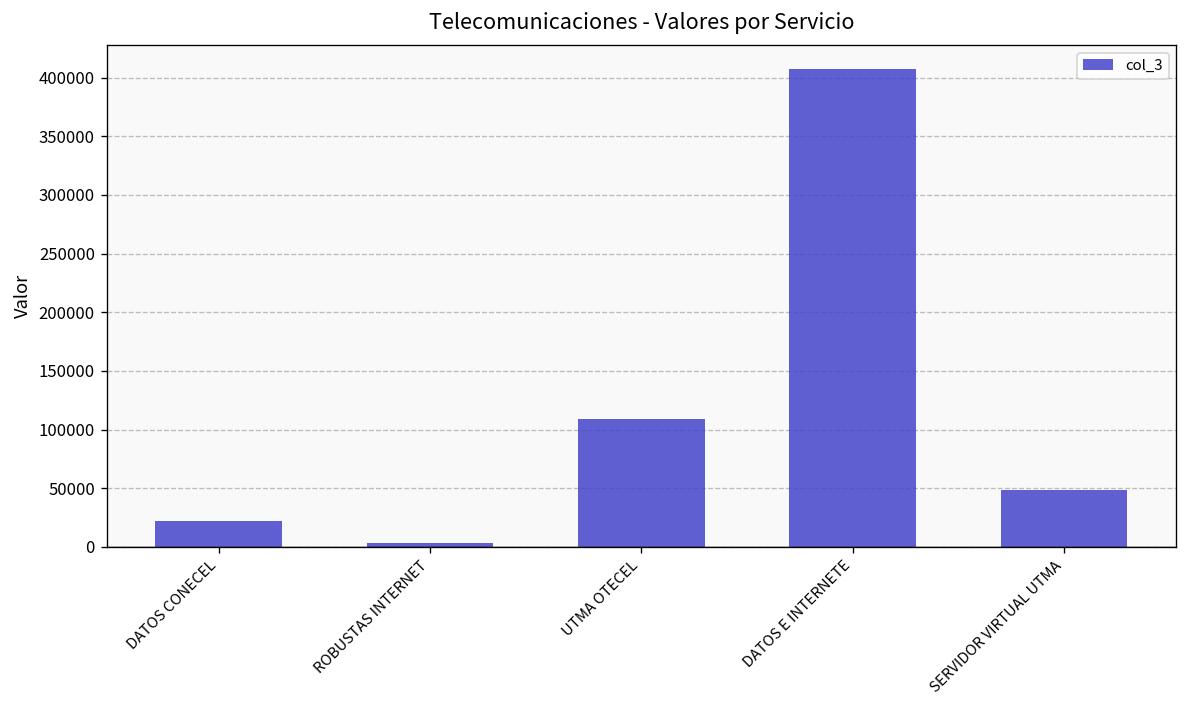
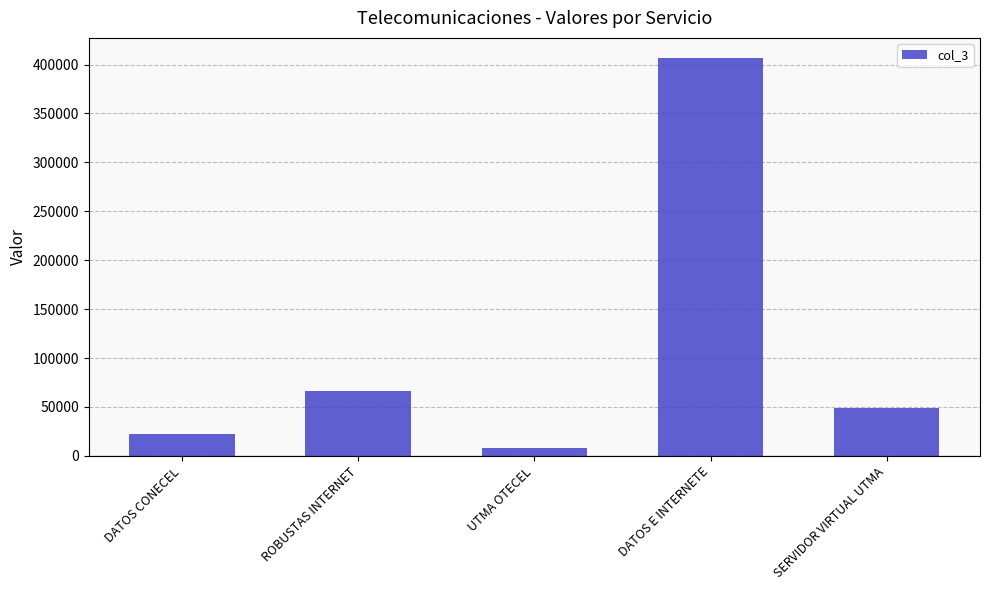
ROBUSTAS INTERNET: 0 -> 70000
UTMA OTECEL: 110000 -> 10000
